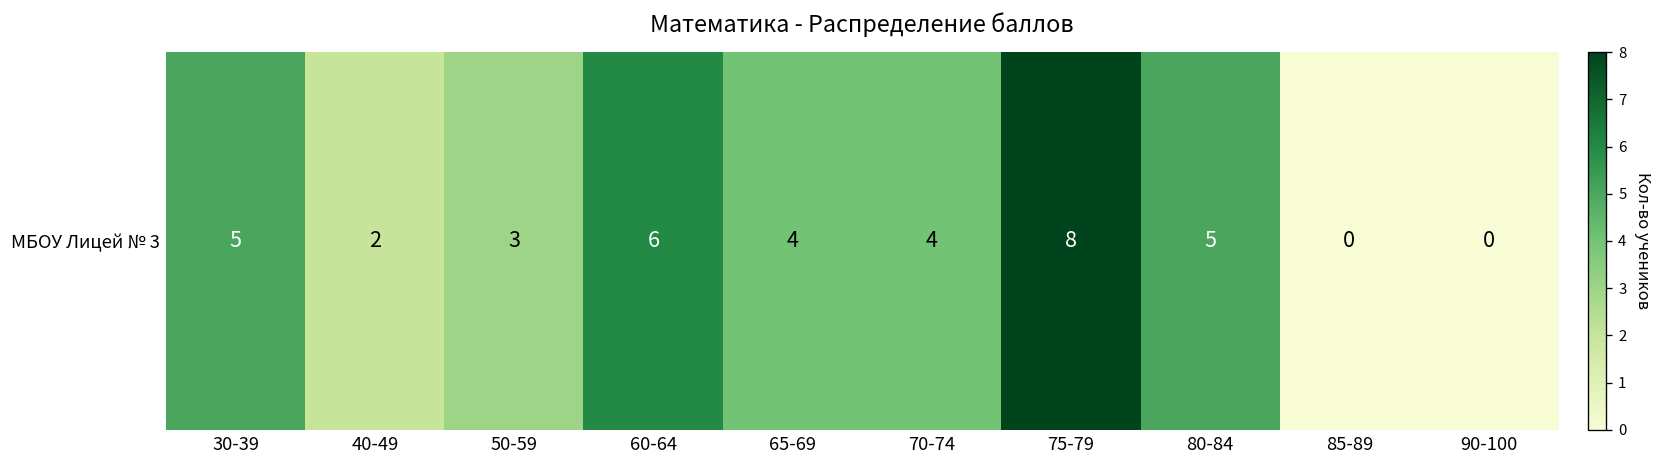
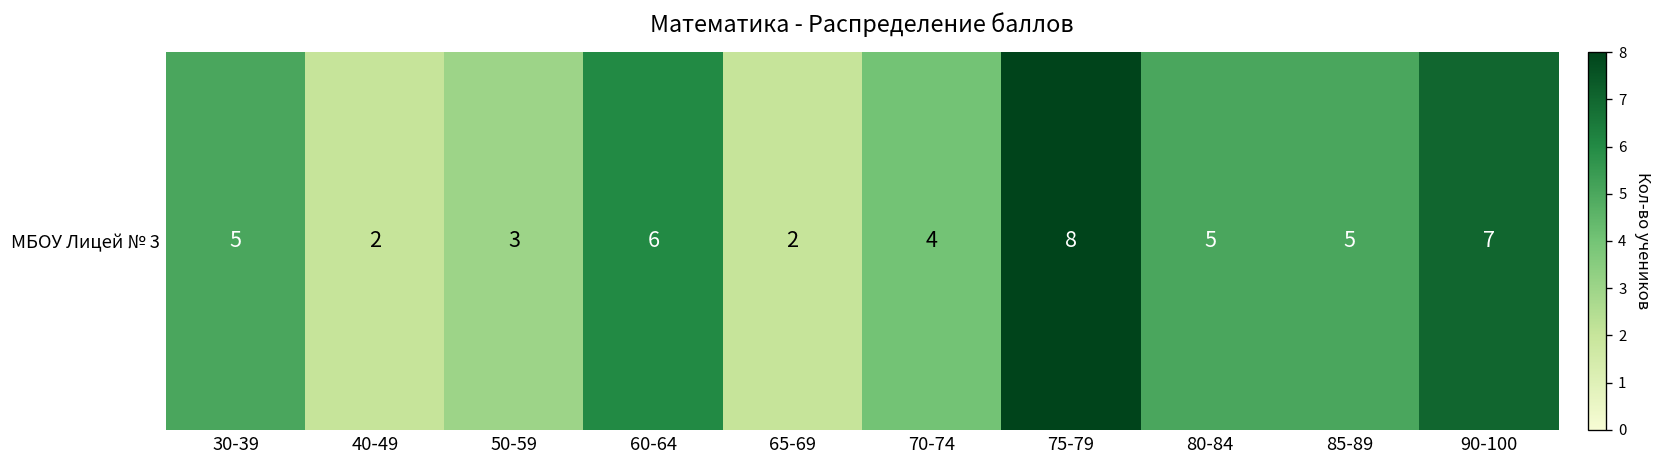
МБОУ Лицей № 3, 65-69: 4 -> 2
МБОУ Лицей № 3, 85-89: 0 -> 5
МБОУ Лицей № 3, 90-100: 0 -> 7
